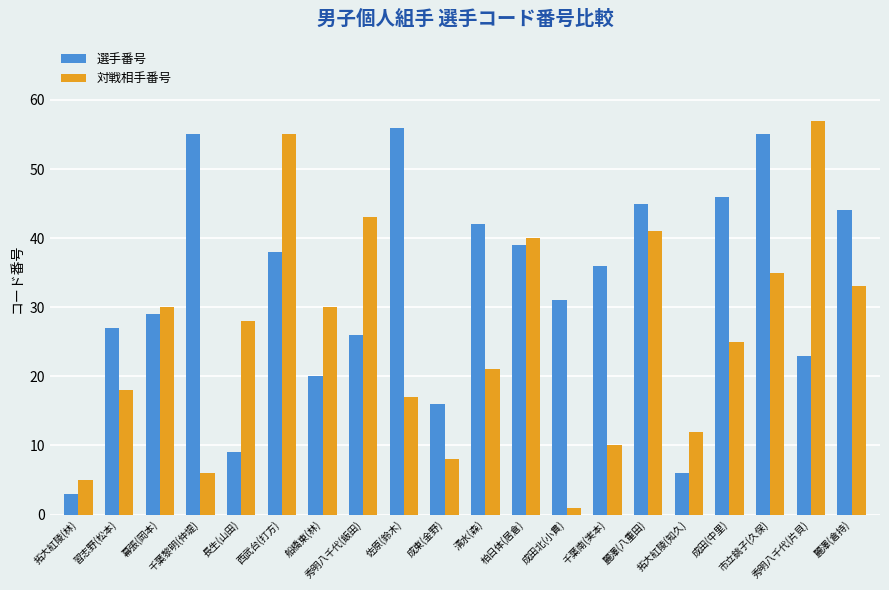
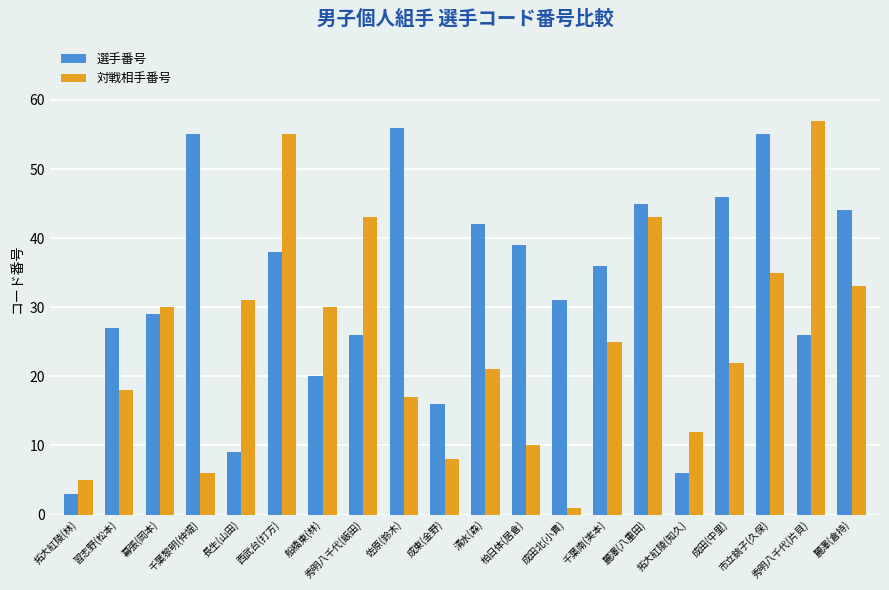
対戦相手番号, 長生(山田): 28 -> 31
対戦相手番号, 柏日体(居倉): 40 -> 10
対戦相手番号, 千葉南(実本): 10 -> 25
対戦相手番号, 麗澤(八重田): 41 -> 43
対戦相手番号, 成田(中里): 25 -> 22
選手番号, 秀明八千代(片貝): 23 -> 26
